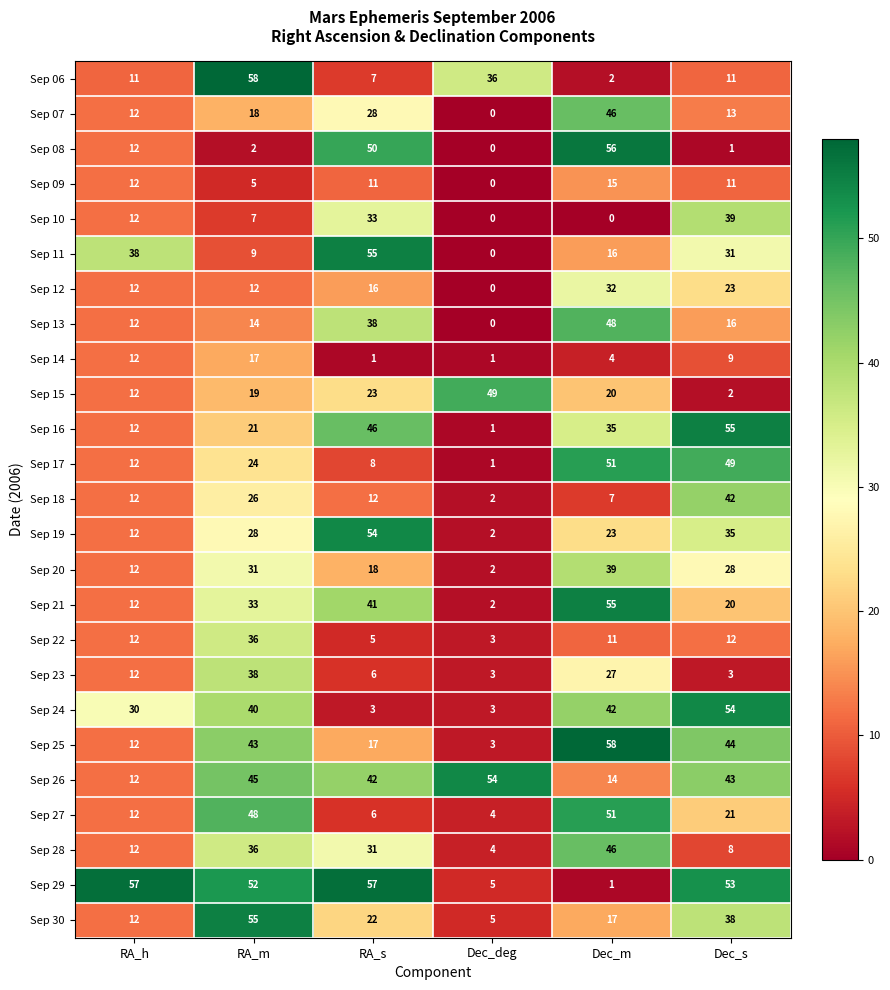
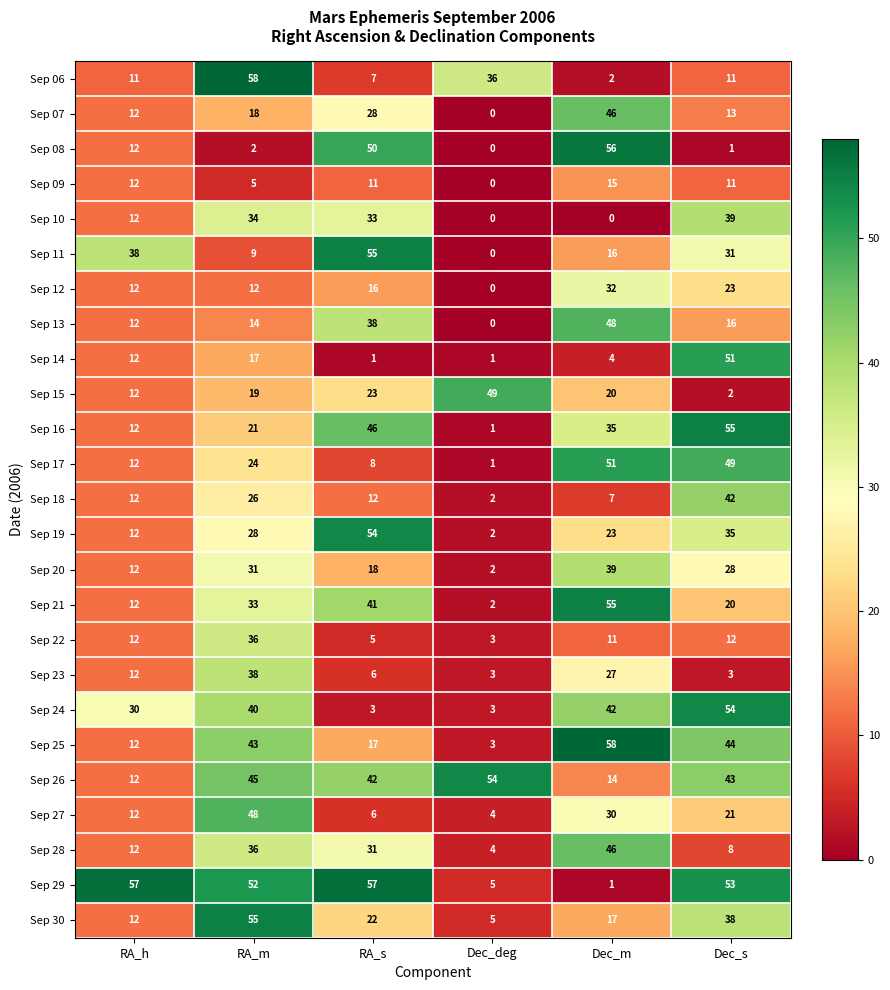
Sep 10, RA_m: 7 -> 34
Sep 14, Dec_s: 9 -> 51
Sep 27, Dec_m: 51 -> 30
